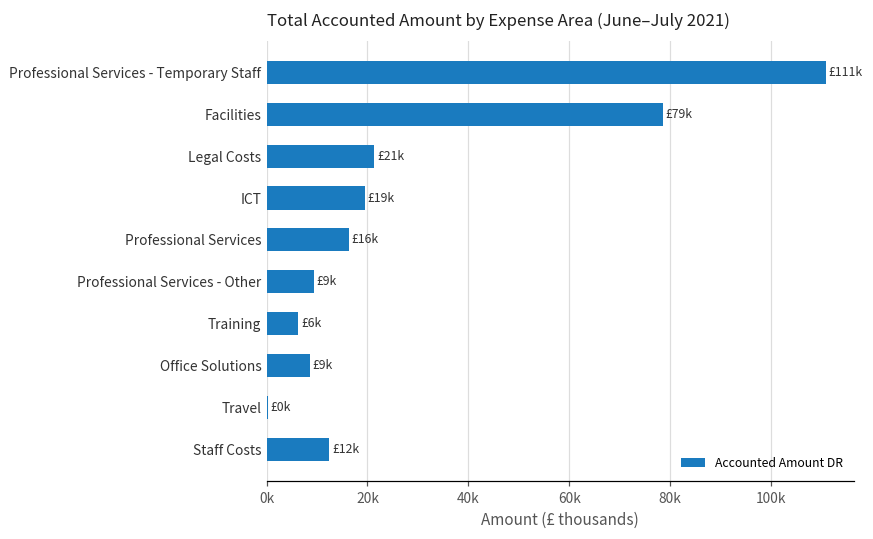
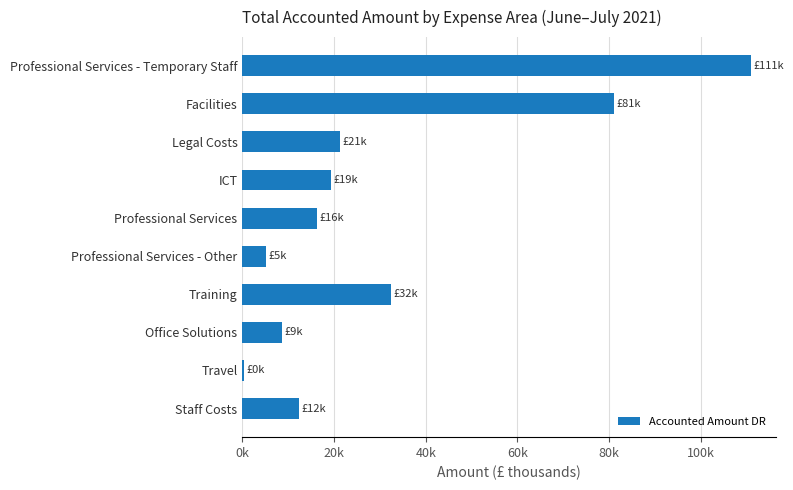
Facilities: £79k -> £81k
Professional Services - Other: £9k -> £5k
Training: £6k -> £32k
